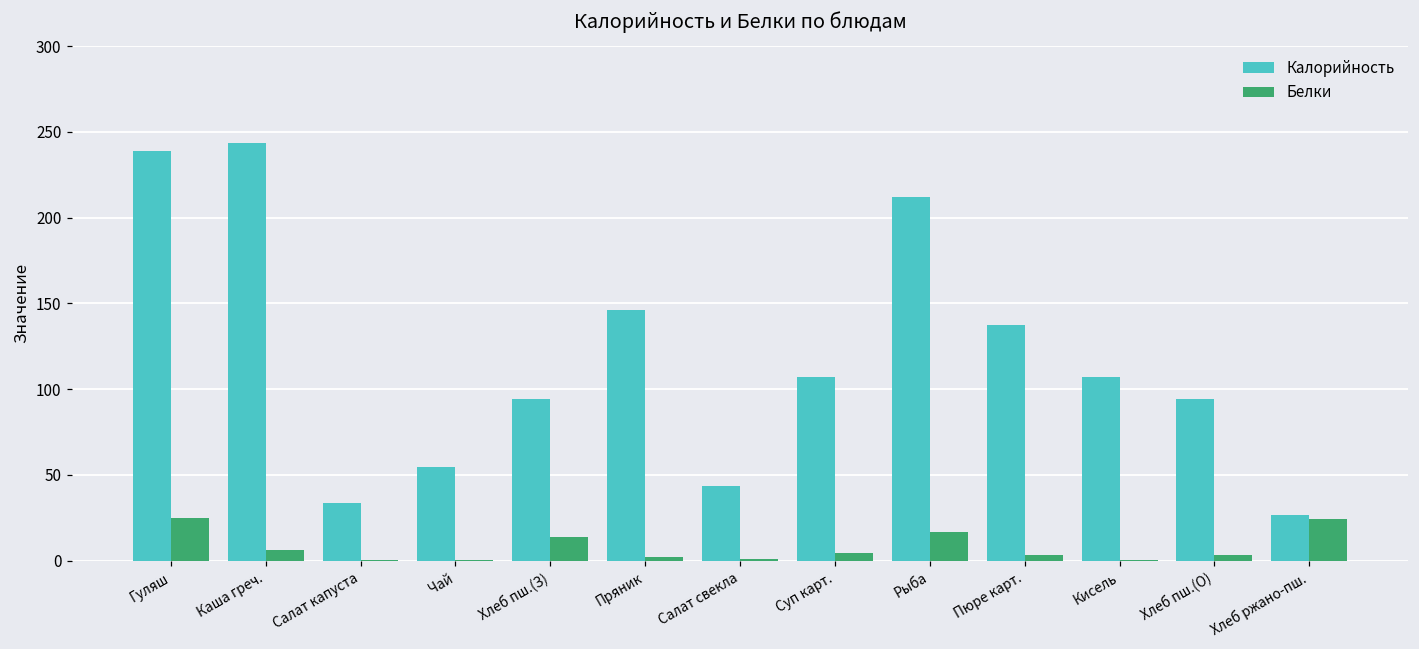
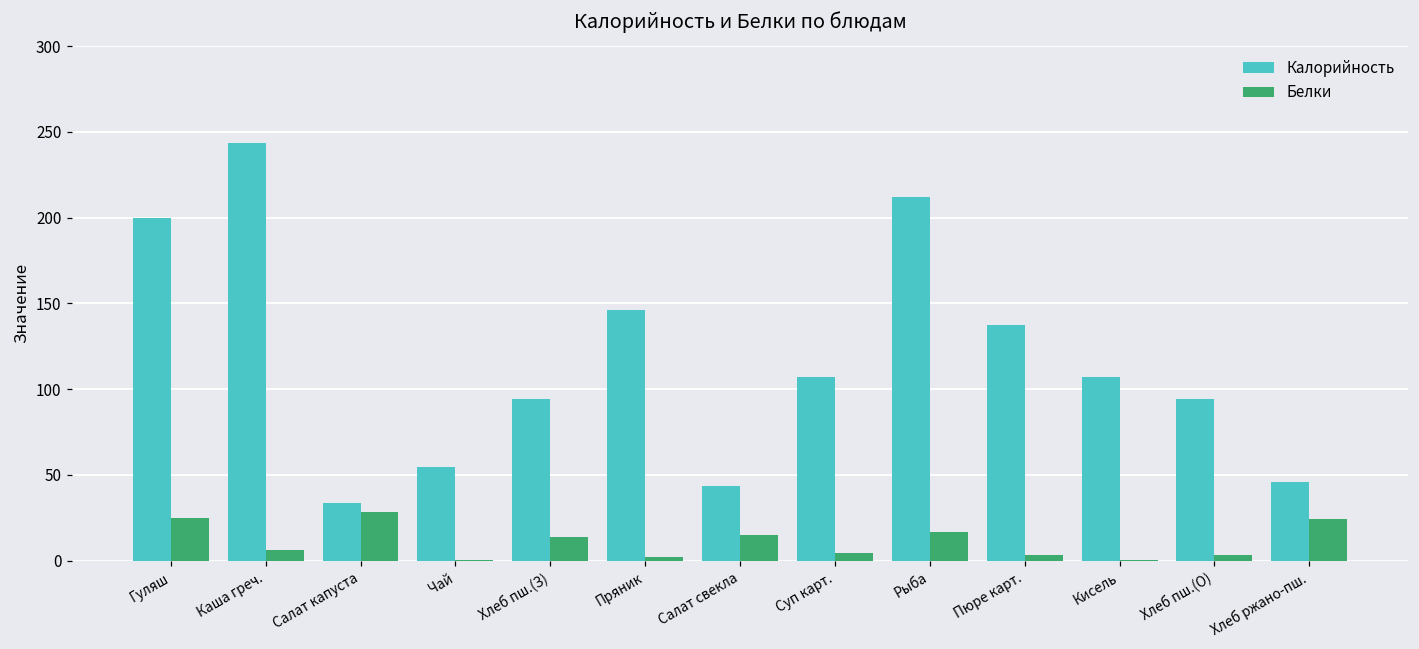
Калорийность, Гуляш: 239 -> 200
Белки, Салат капуста: 1 -> 28
Белки, Салат свекла: 1 -> 15
Калорийность, Хлеб ржано-пш.: 26 -> 46
